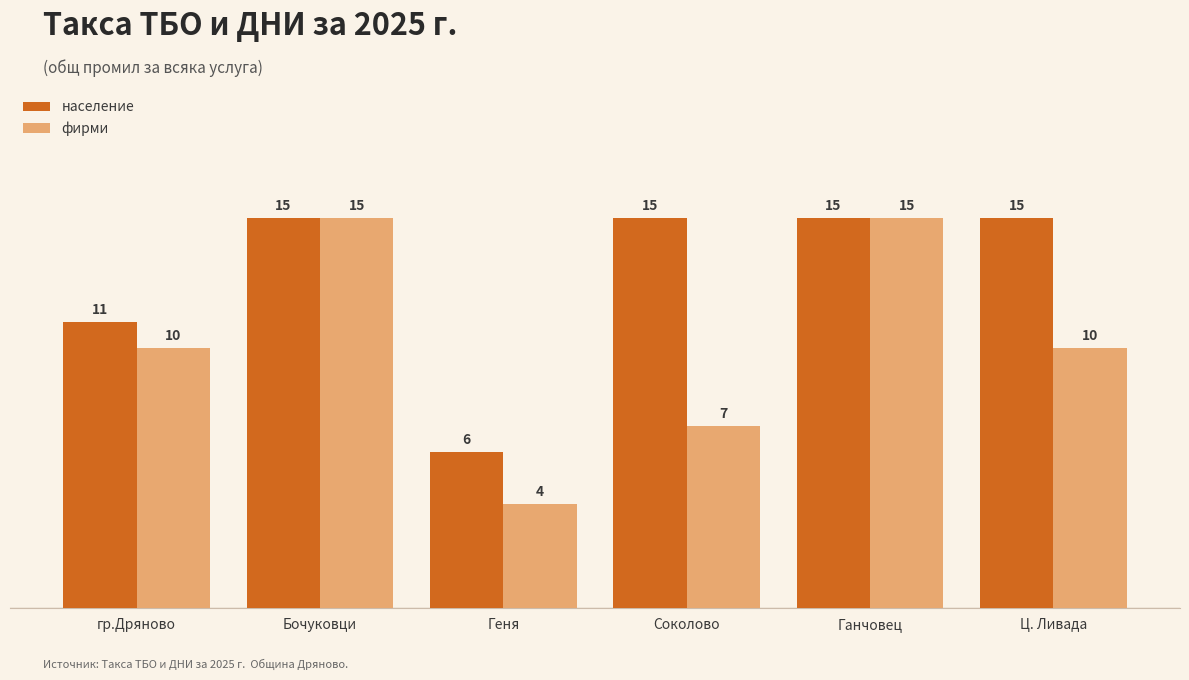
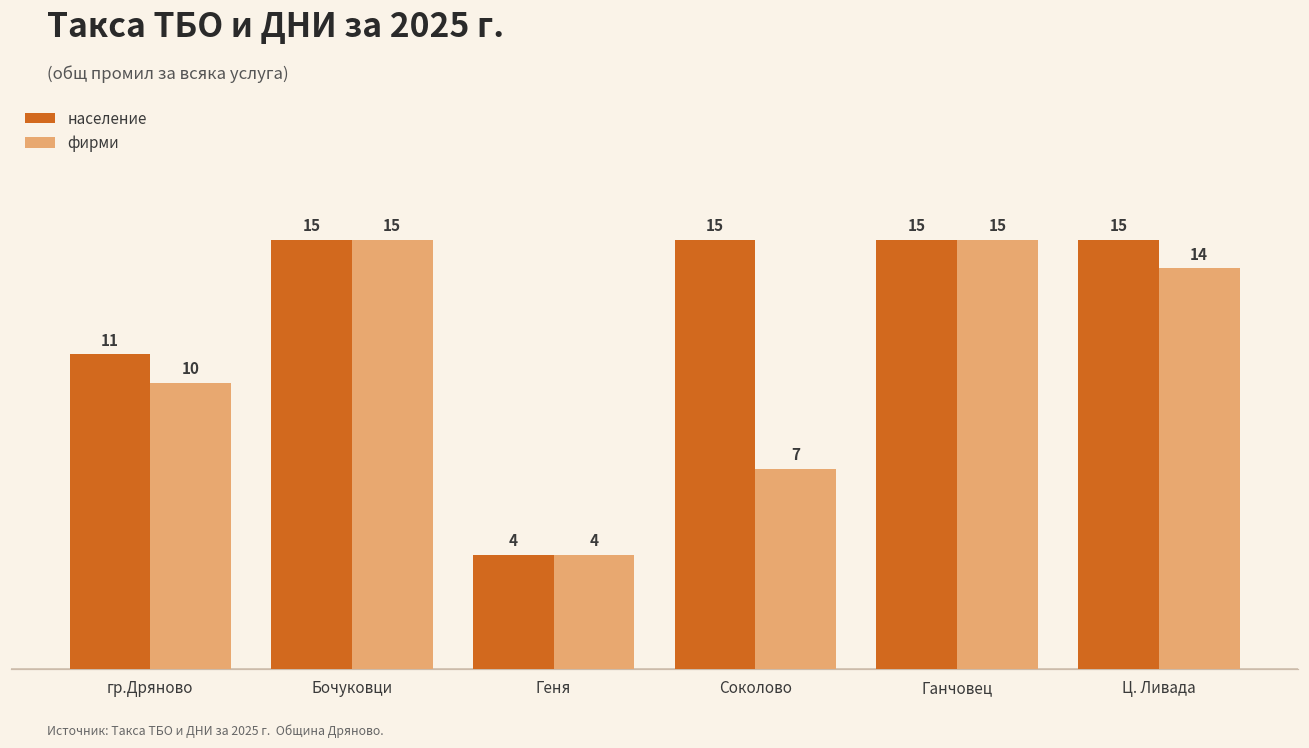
население, Геня: 6 -> 4
фирми, Ц. Ливада: 10 -> 14
